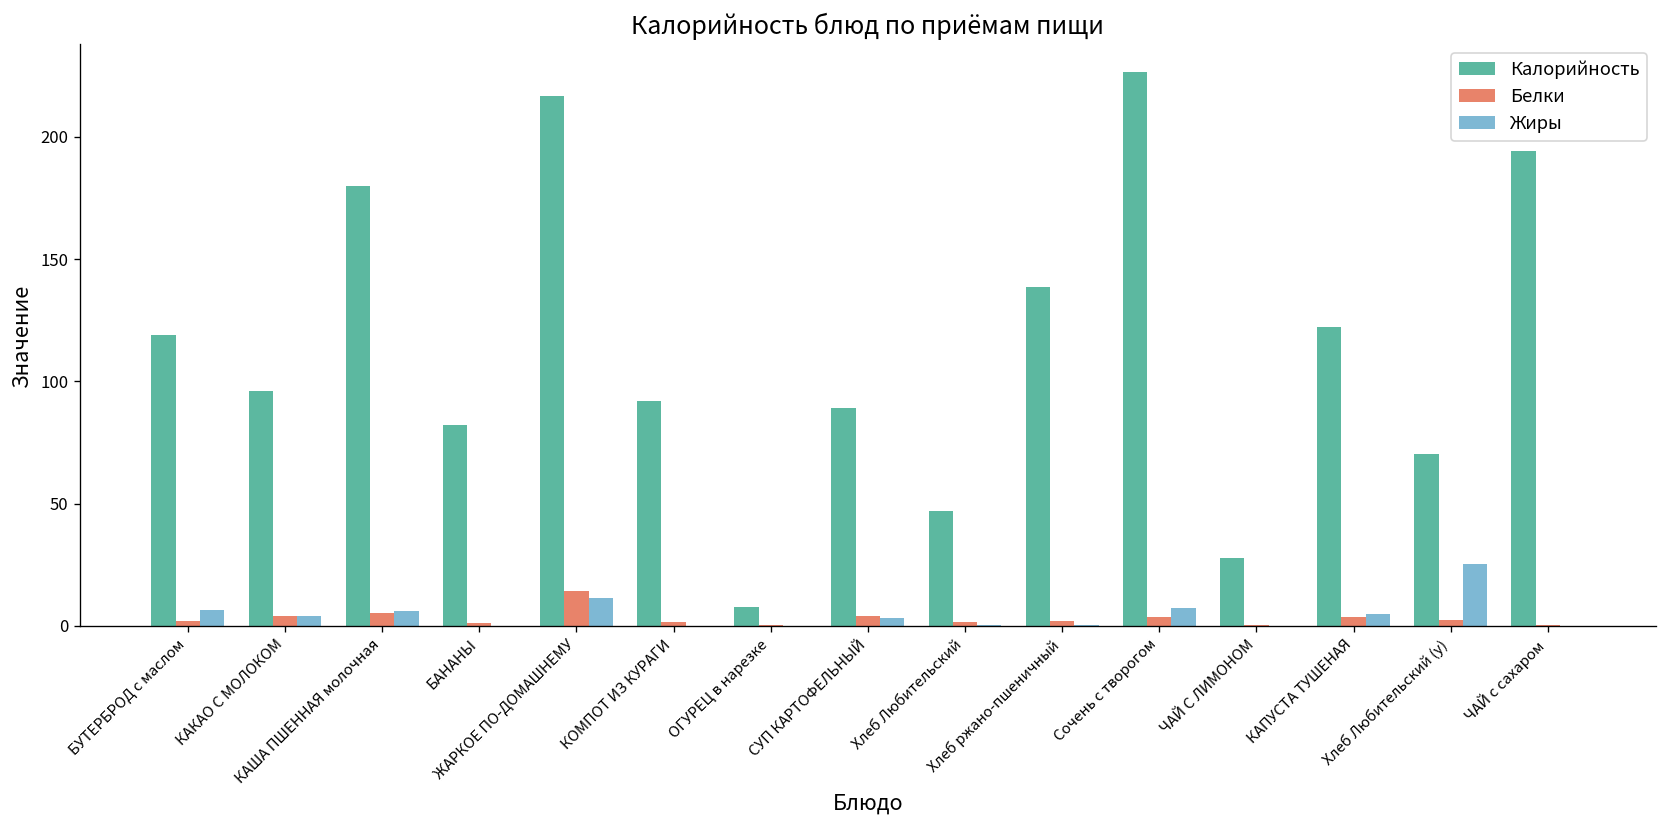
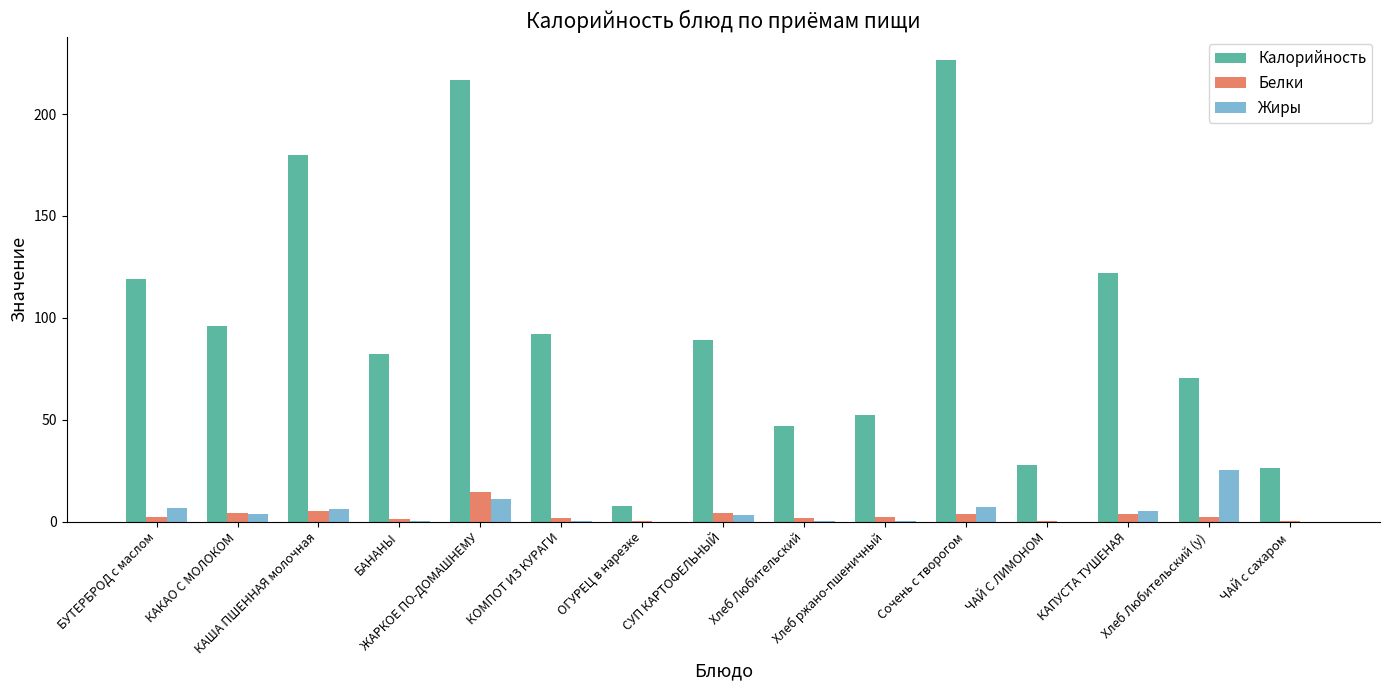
Калорийность, Хлеб ржано-пшеничный: 138 -> 52
Калорийность, ЧАЙ с сахаром: 194 -> 26
